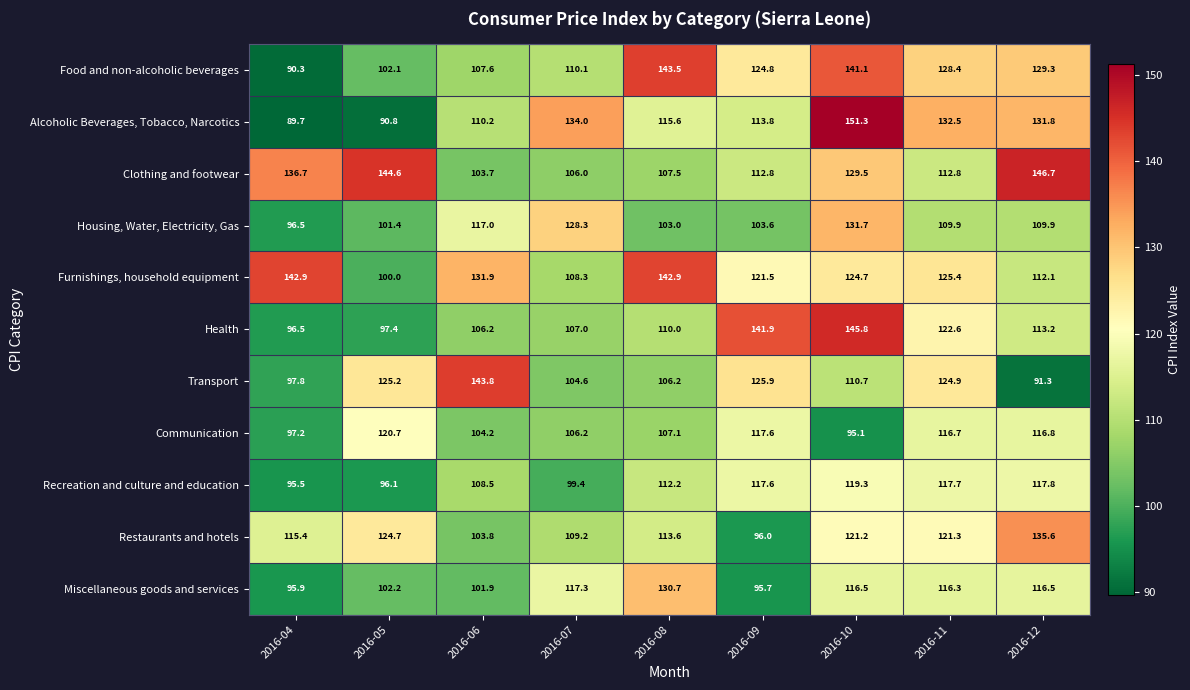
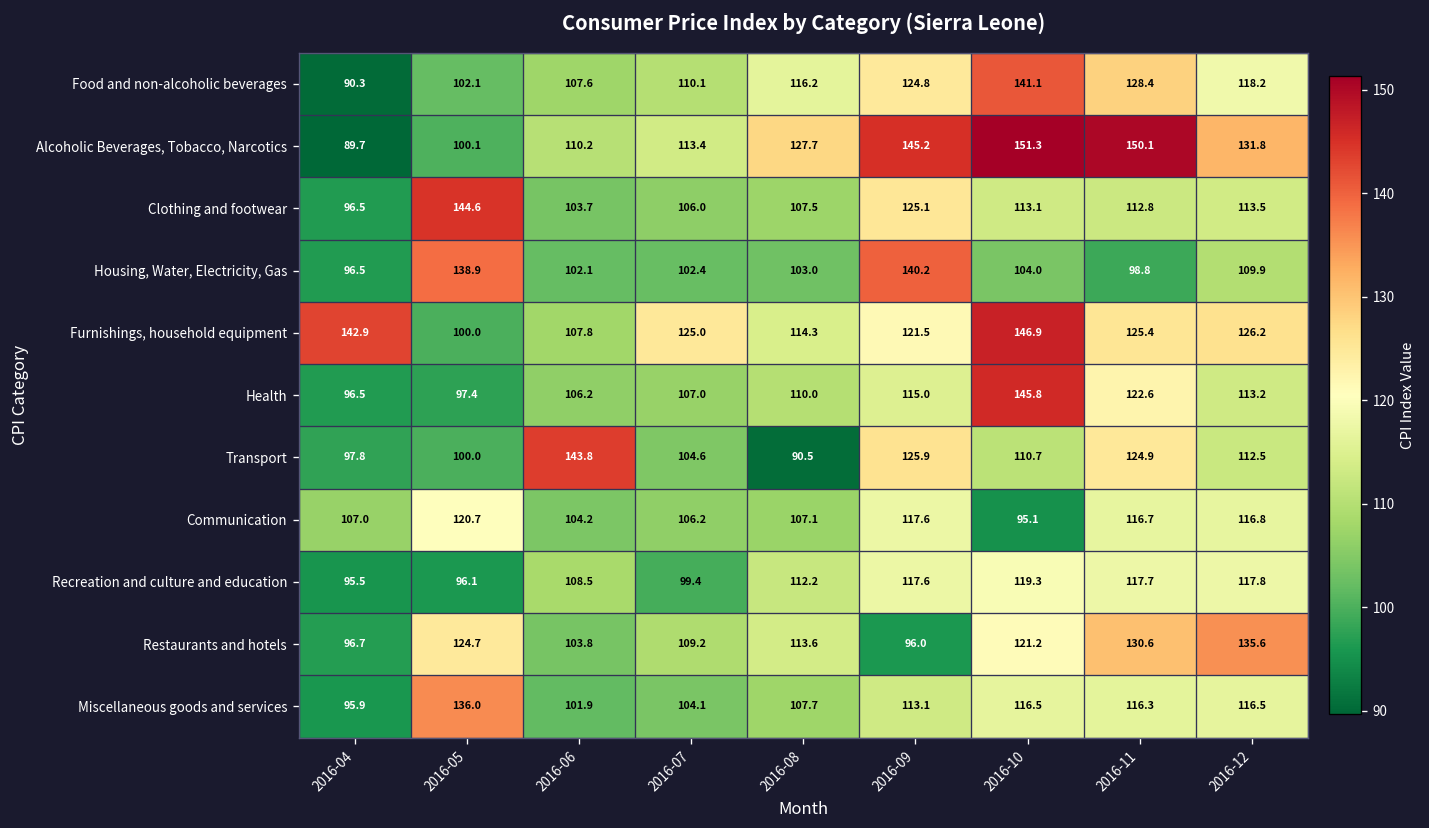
Food and non-alcoholic beverages, 2016-08: 143.5 -> 116.2
Food and non-alcoholic beverages, 2016-12: 129.3 -> 118.2
Alcoholic Beverages, Tobacco, Narcotics, 2016-05: 90.8 -> 100.1
Alcoholic Beverages, Tobacco, Narcotics, 2016-07: 134.0 -> 113.4
Alcoholic Beverages, Tobacco, Narcotics, 2016-08: 115.6 -> 127.7
Alcoholic Beverages, Tobacco, Narcotics, 2016-09: 113.8 -> 145.2
Alcoholic Beverages, Tobacco, Narcotics, 2016-11: 132.5 -> 150.1
Clothing and footwear, 2016-04: 136.7 -> 96.5
Clothing and footwear, 2016-09: 112.8 -> 125.1
Clothing and footwear, 2016-10: 129.5 -> 113.1
Clothing and footwear, 2016-12: 146.7 -> 113.5
Housing, Water, Electricity, Gas, 2016-05: 101.4 -> 138.9
Housing, Water, Electricity, Gas, 2016-06: 117.0 -> 102.1
Housing, Water, Electricity, Gas, 2016-07: 128.3 -> 102.4
Housing, Water, Electricity, Gas, 2016-09: 103.6 -> 140.2
Housing, Water, Electricity, Gas, 2016-10: 131.7 -> 104.0
Housing, Water, Electricity, Gas, 2016-11: 109.9 -> 98.8
Furnishings, household equipment, 2016-06: 131.9 -> 107.8
Furnishings, household equipment, 2016-07: 108.3 -> 125.0
Furnishings, household equipment, 2016-08: 142.9 -> 114.3
Furnishings, household equipment, 2016-10: 124.7 -> 146.9
Furnishings, household equipment, 2016-12: 112.1 -> 126.2
Health, 2016-09: 141.9 -> 115.0
Transport, 2016-05: 125.2 -> 100.0
Transport, 2016-08: 106.2 -> 90.5
Transport, 2016-12: 91.3 -> 112.5
Communication, 2016-04: 97.2 -> 107.0
Restaurants and hotels, 2016-04: 115.4 -> 96.7
Restaurants and hotels, 2016-11: 121.3 -> 130.6
Miscellaneous goods and services, 2016-05: 102.2 -> 136.0
Miscellaneous goods and services, 2016-07: 117.3 -> 104.1
Miscellaneous goods and services, 2016-08: 130.7 -> 107.7
Miscellaneous goods and services, 2016-09: 95.7 -> 113.1
